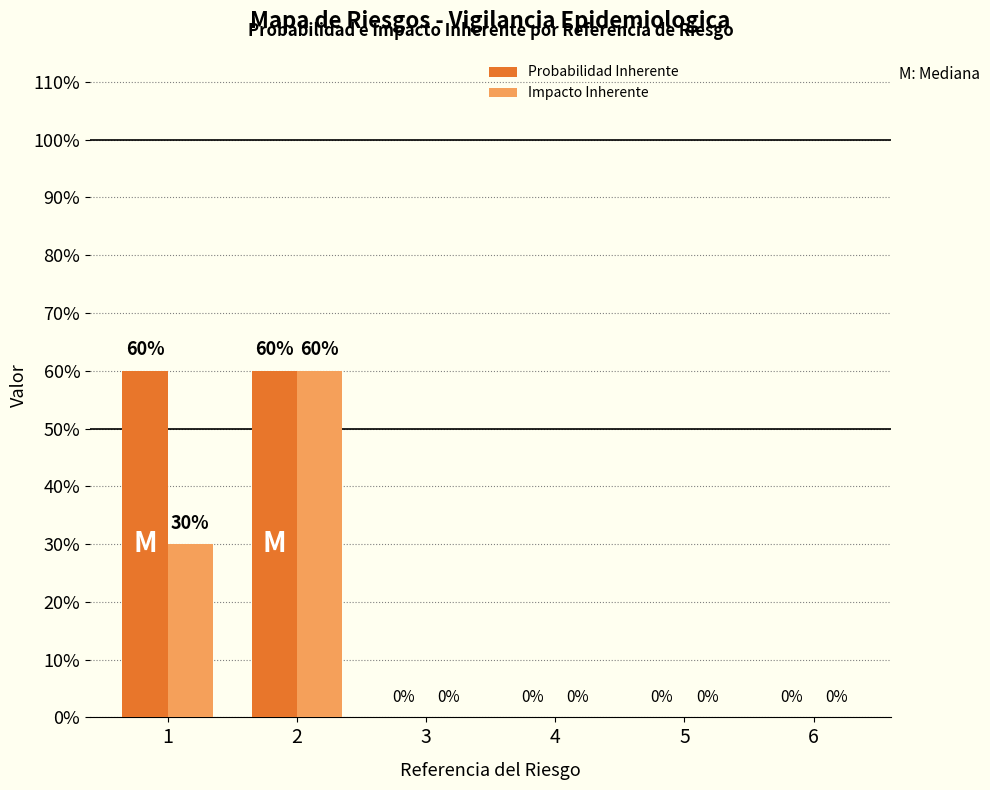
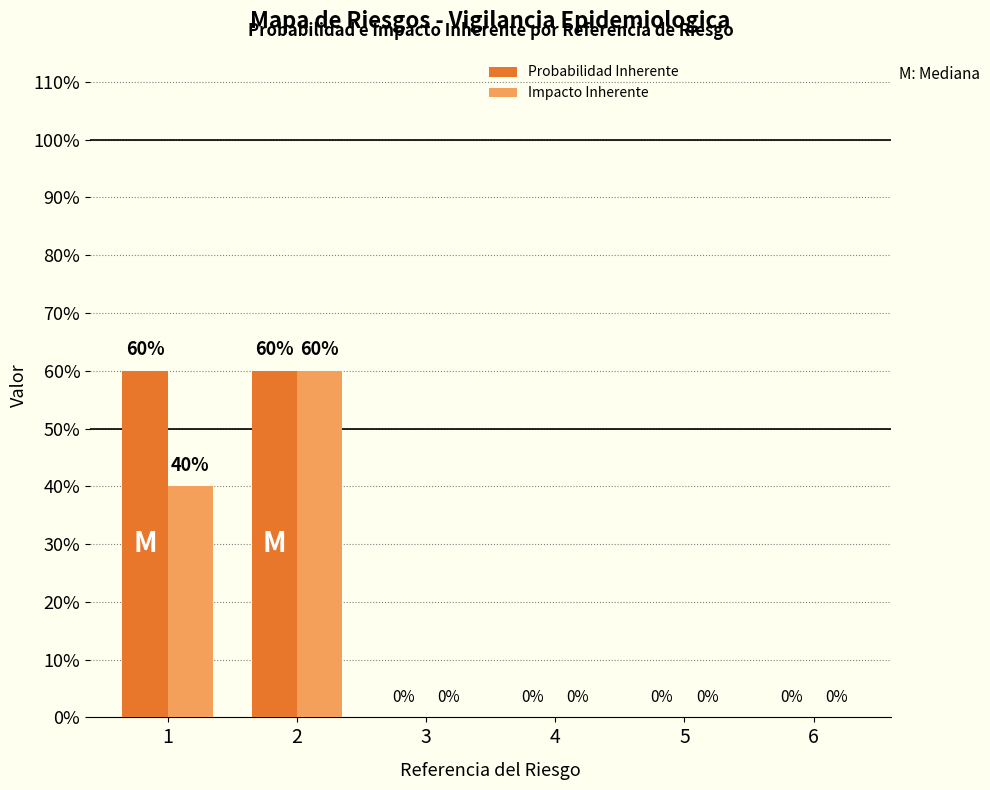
Impacto Inherente, 1: 30% -> 40%
